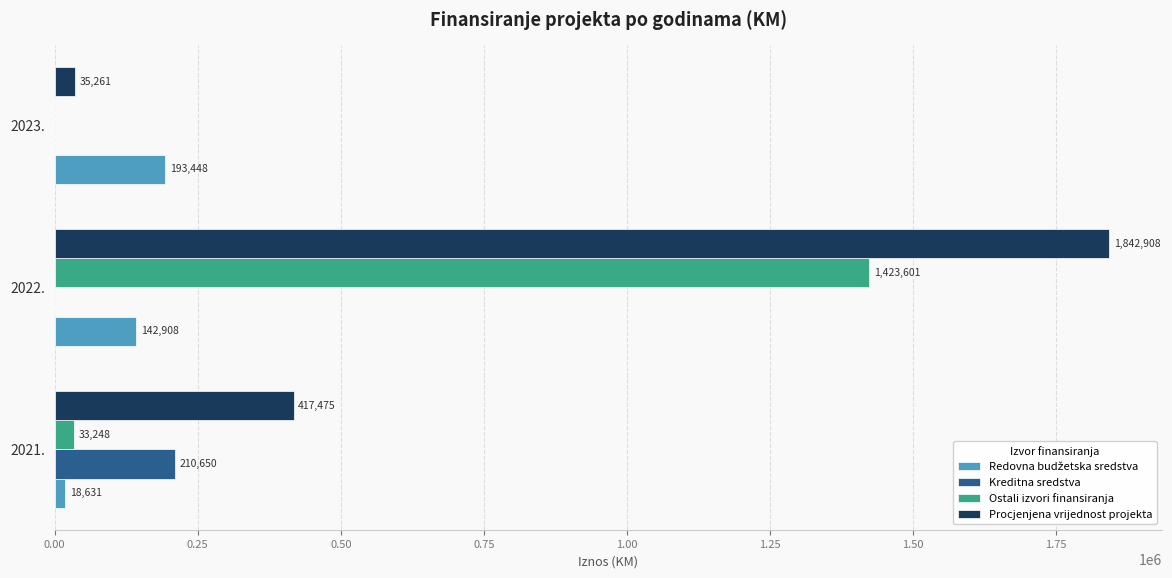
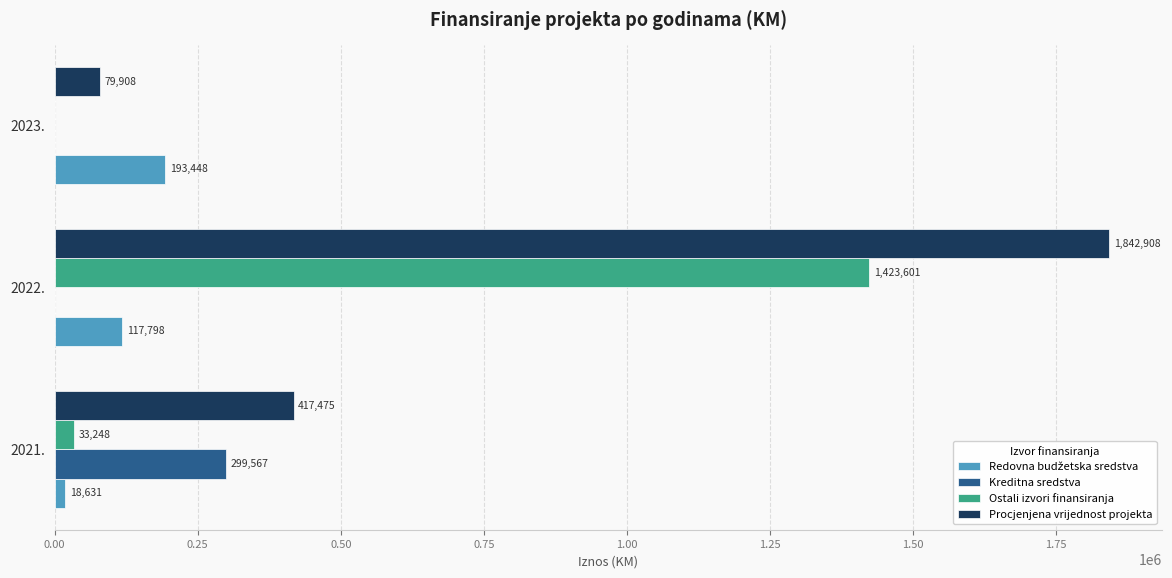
Procjenjena vrijednost projekta, 2023.: 35,261 -> 79,908
Redovna budžetska sredstva, 2022.: 142,908 -> 117,798
Kreditna sredstva, 2021.: 210,650 -> 299,567
